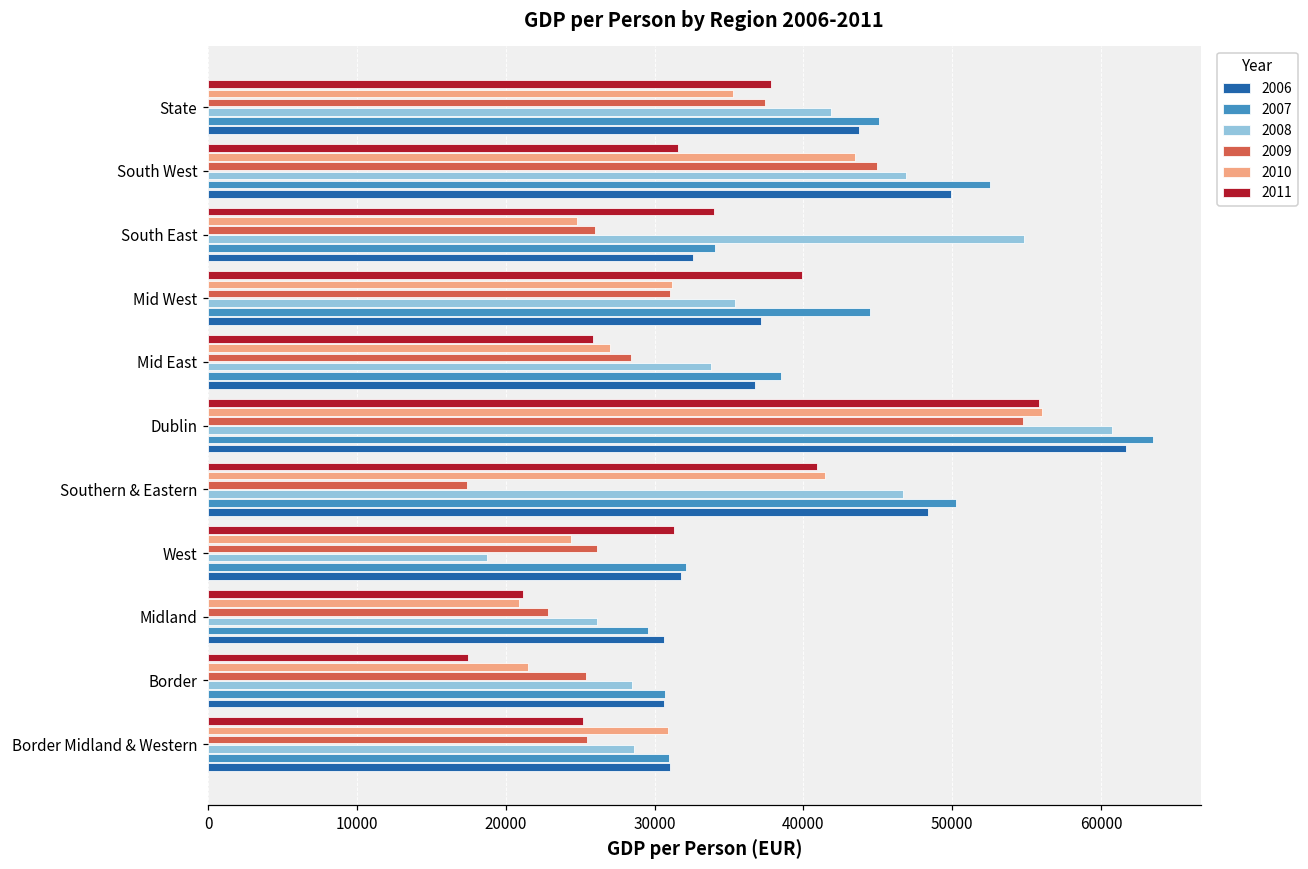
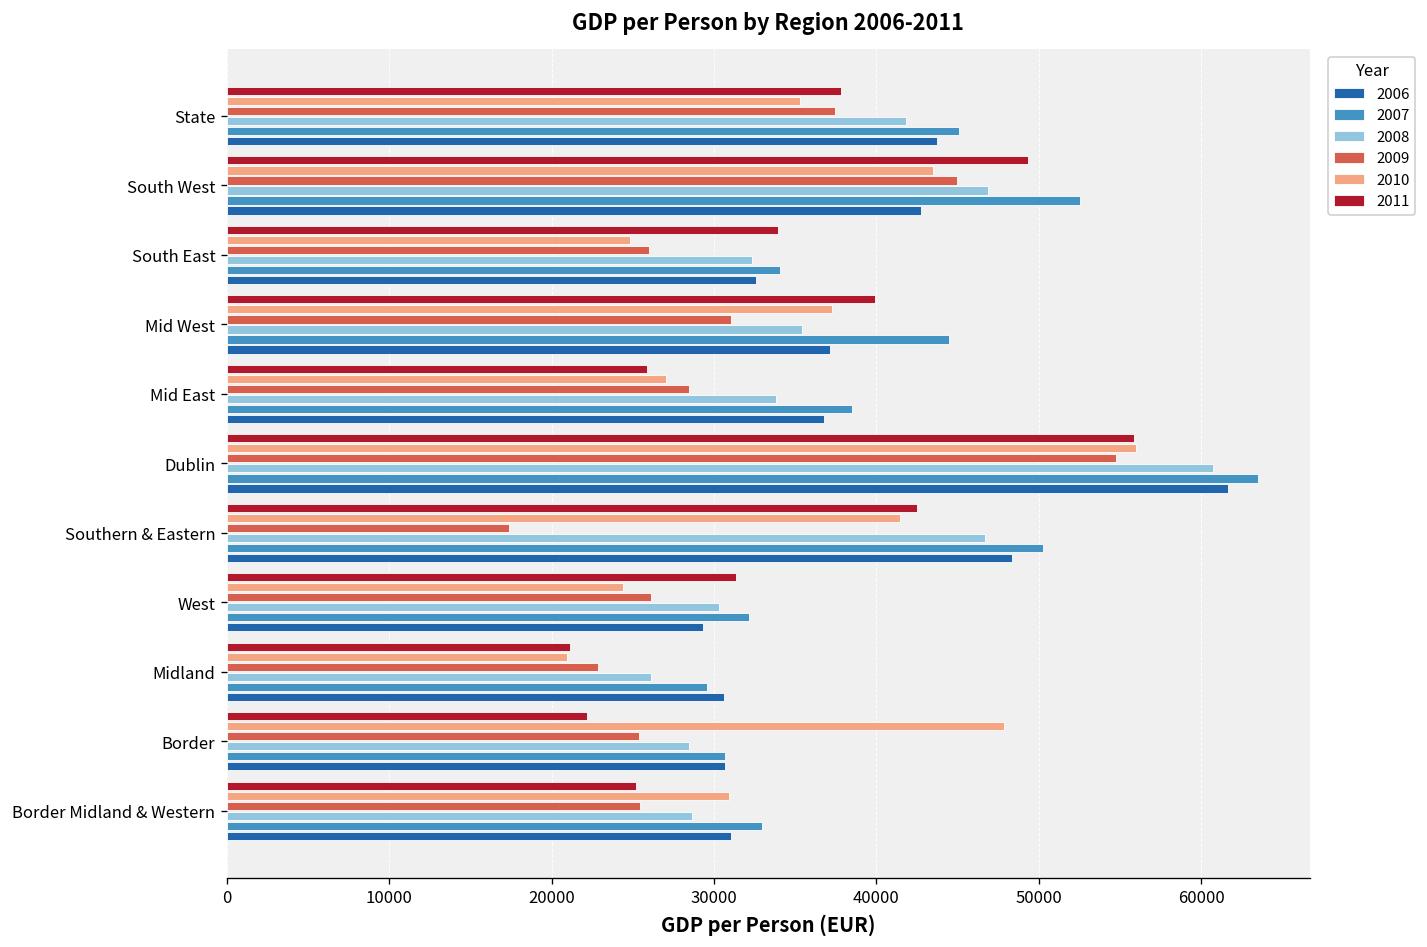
2011, South West: 31600 -> 49300
2006, South West: 49900 -> 42800
2008, South East: 54800 -> 32400
2010, Mid West: 31200 -> 37200
2011, Southern & Eastern: 40900 -> 42500
2008, West: 18700 -> 30300
2006, West: 31800 -> 29300
2011, Border: 17400 -> 22200
2010, Border: 21500 -> 47900
2007, Border Midland & Western: 31000 -> 33000
